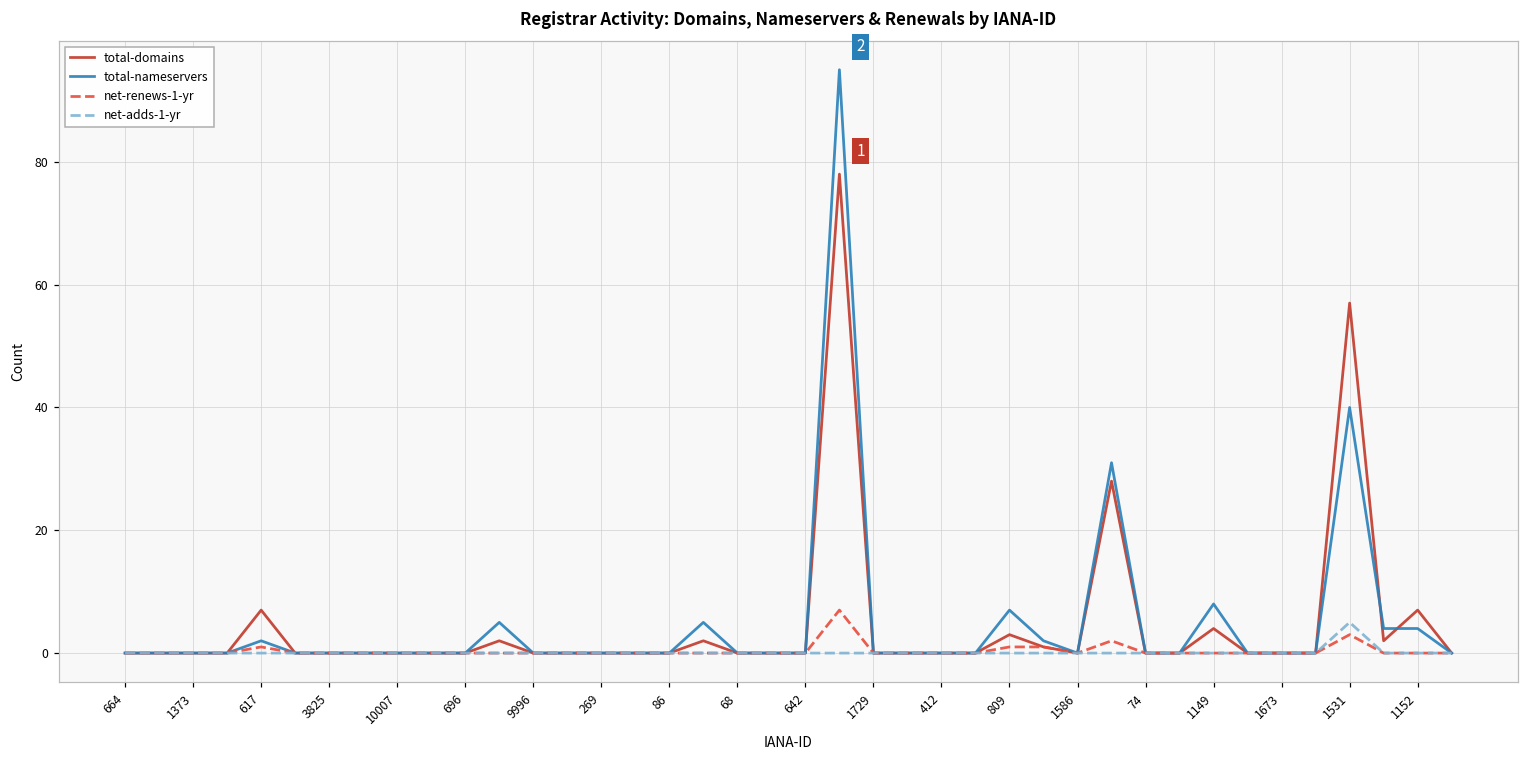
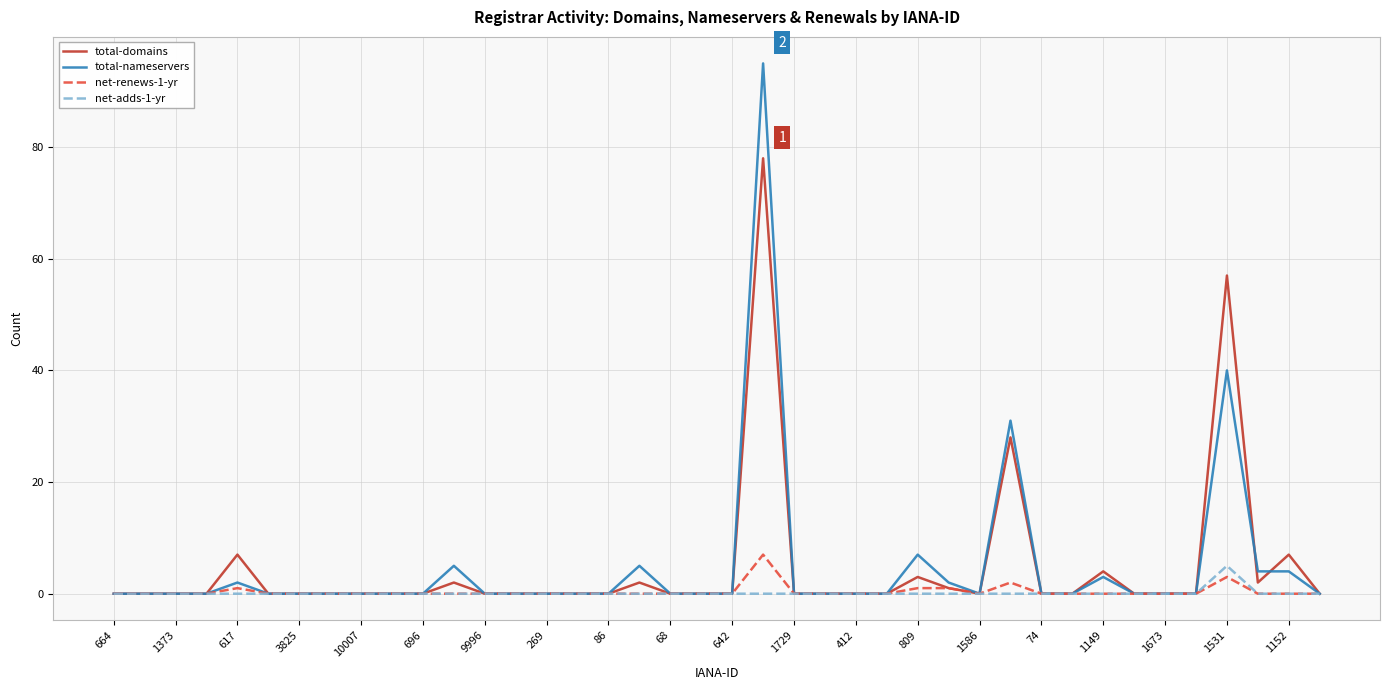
total-nameservers, 1149: 8 -> 3
